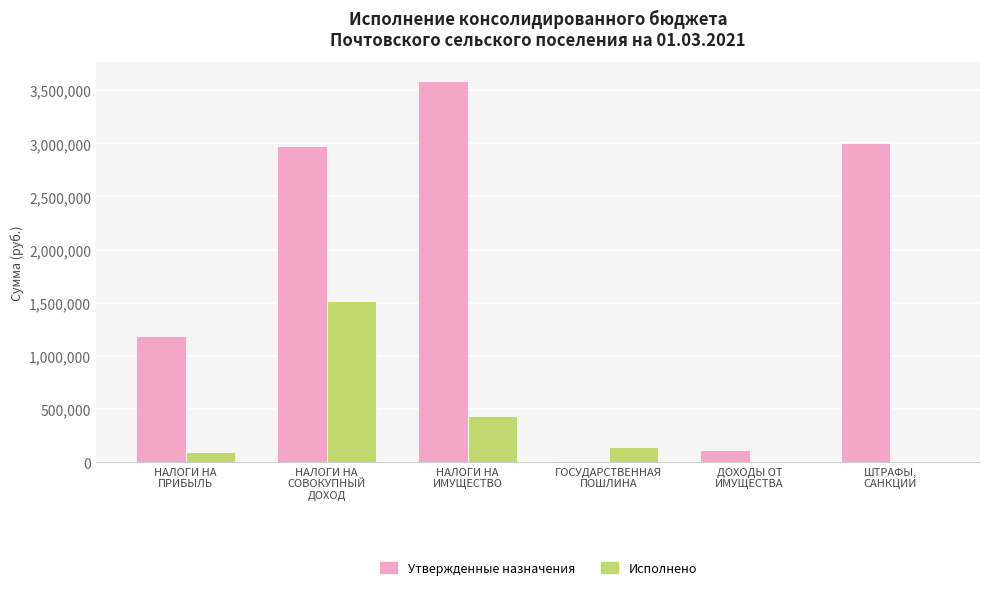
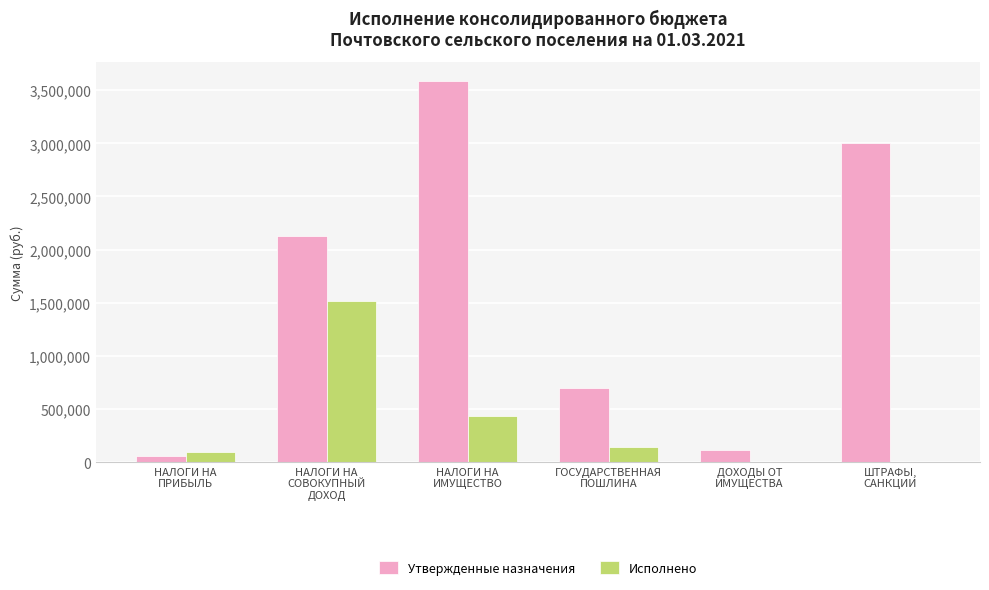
Утвержденные назначения, НАЛОГИ НА ПРИБЫЛЬ: 1,180,000 -> 60,000
Утвержденные назначения, НАЛОГИ НА СОВОКУПНЫЙ ДОХОД: 2,980,000 -> 2,130,000
Утвержденные назначения, ГОСУДАРСТВЕННАЯ ПОШЛИНА: 10,000 -> 700,000
